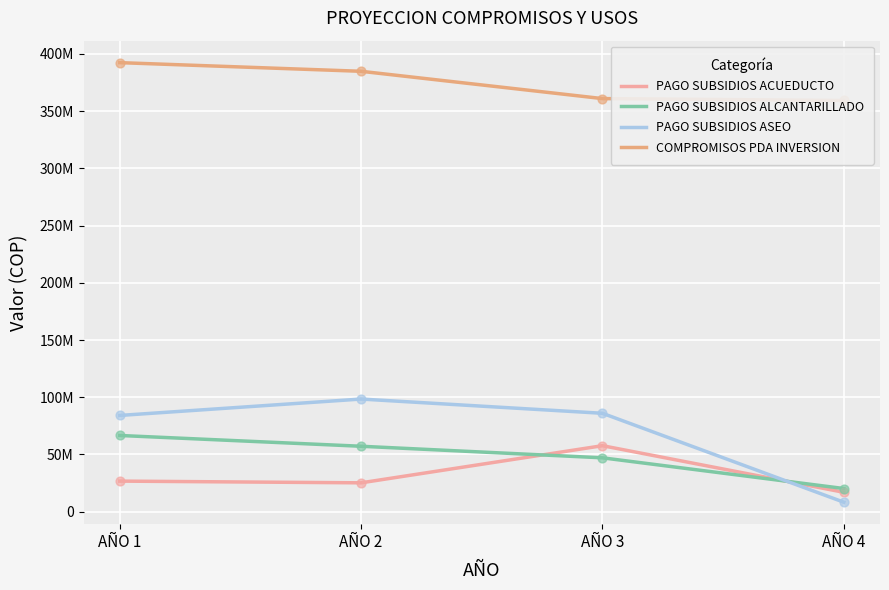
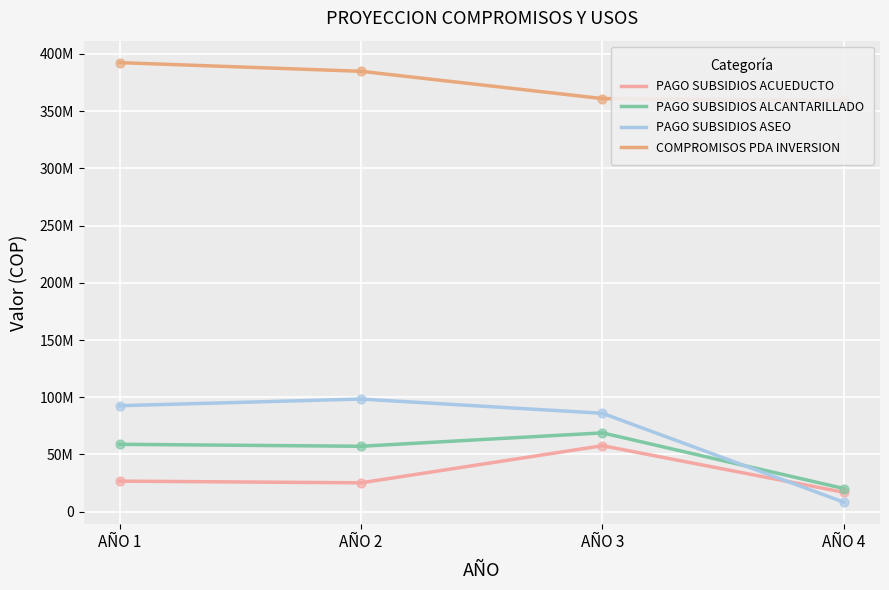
PAGO SUBSIDIOS ALCANTARILLADO, AÑO 1: 67000000 -> 59000000
PAGO SUBSIDIOS ASEO, AÑO 1: 84000000 -> 93000000
PAGO SUBSIDIOS ALCANTARILLADO, AÑO 3: 47000000 -> 69000000
